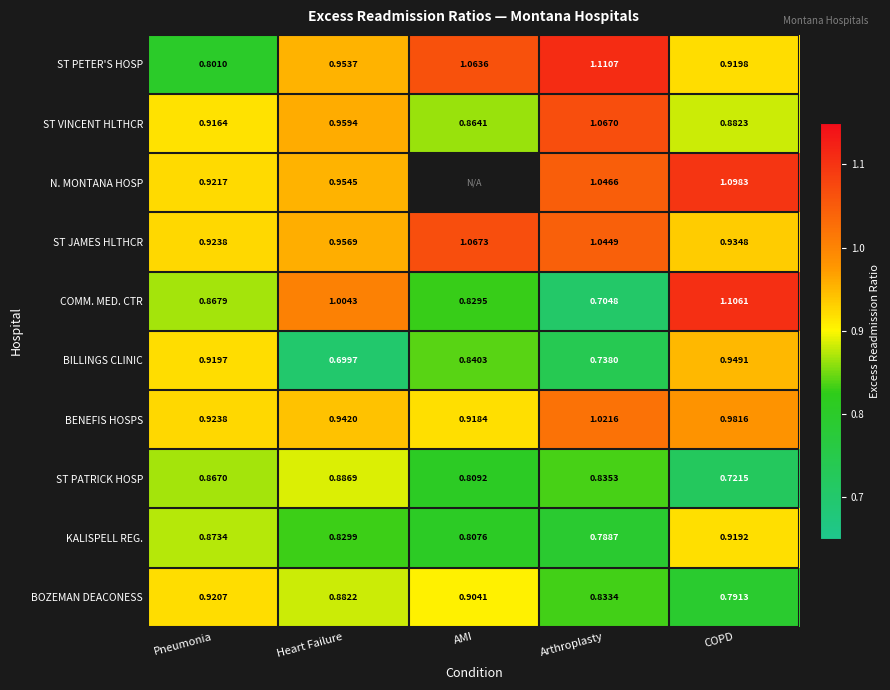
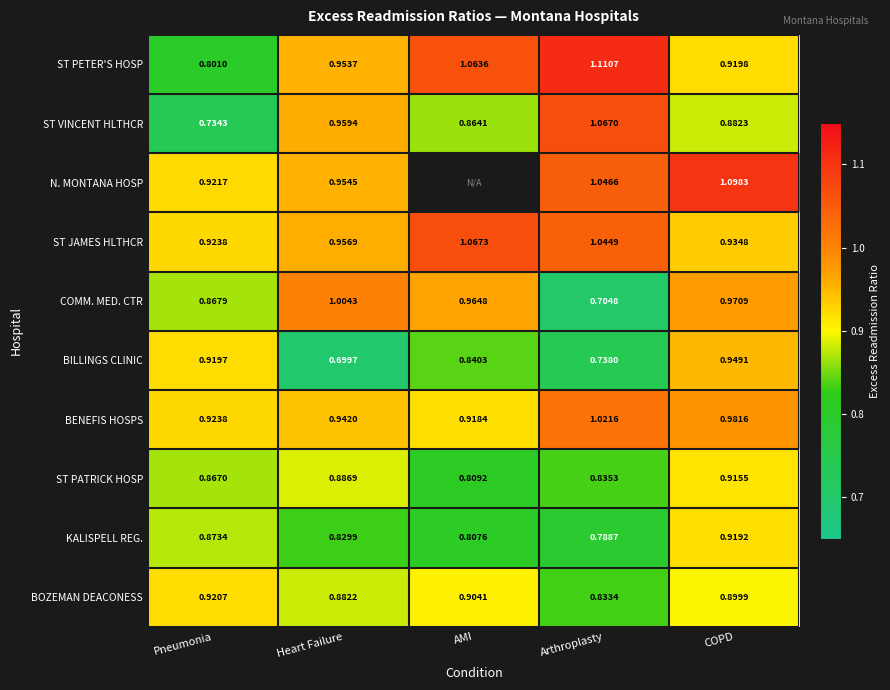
ST VINCENT HLTHCR, Pneumonia: 0.9164 -> 0.7343
COMM. MED. CTR, AMI: 0.8295 -> 0.9648
COMM. MED. CTR, COPD: 1.1061 -> 0.9709
ST PATRICK HOSP, COPD: 0.7215 -> 0.9155
BOZEMAN DEACONESS, COPD: 0.7913 -> 0.8999
